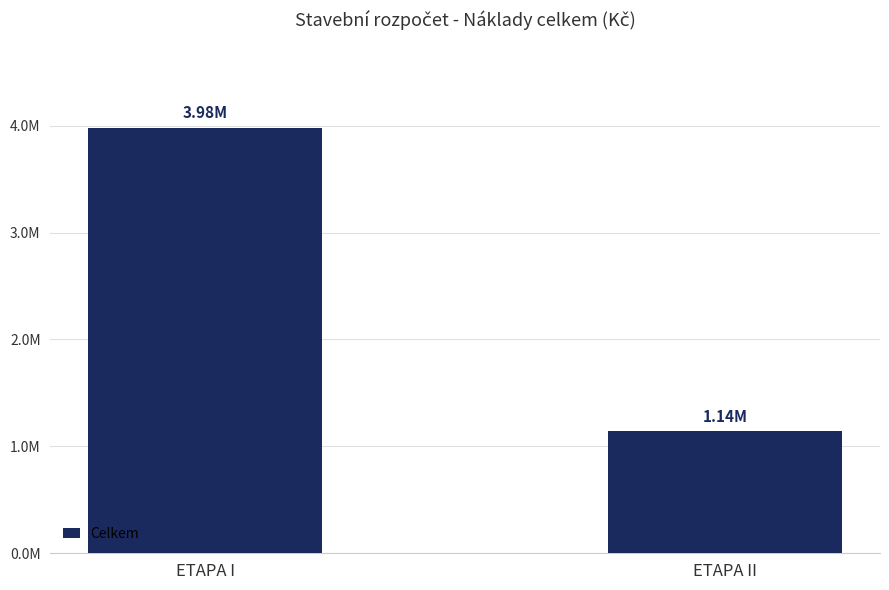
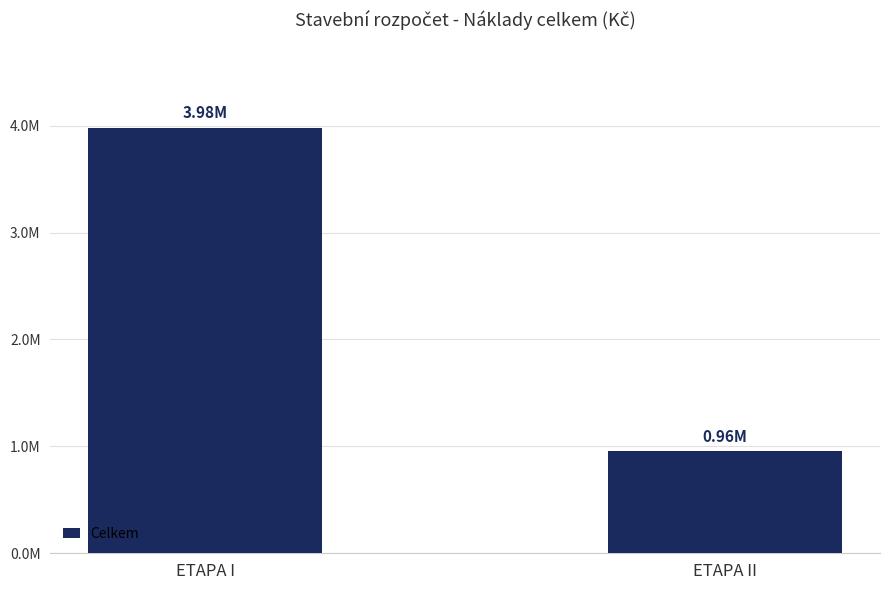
ETAPA II: 1.14M -> 0.96M
